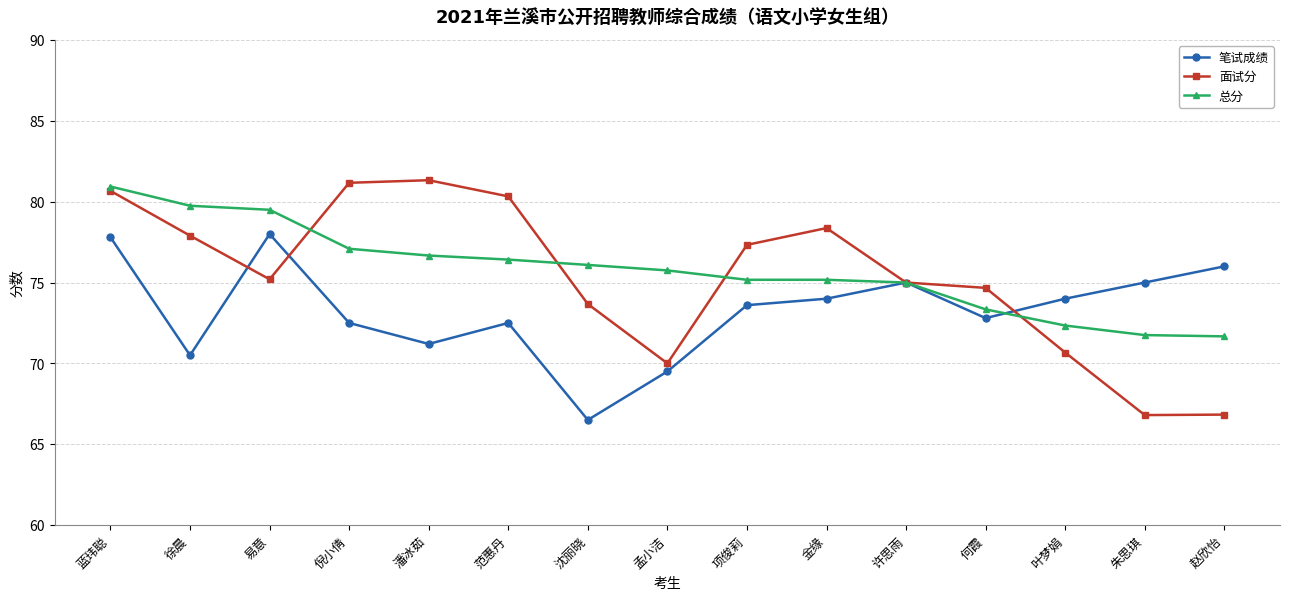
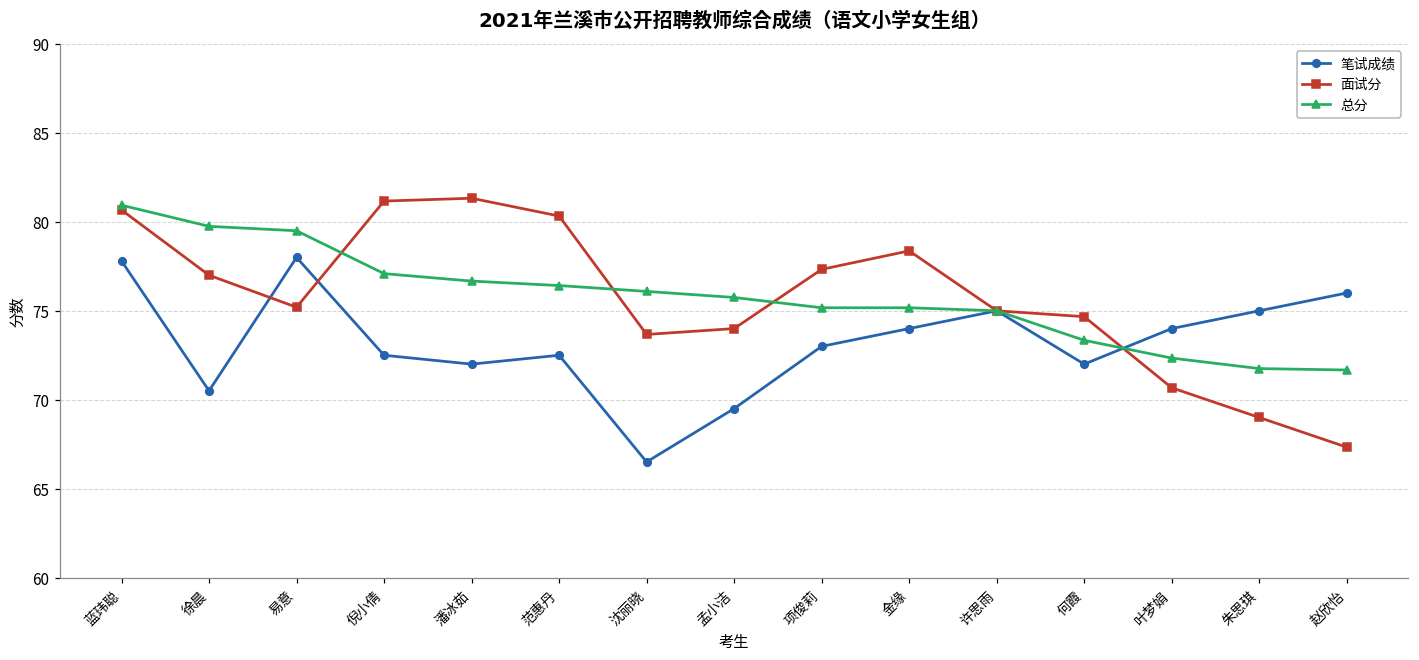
面试分, 徐晨: 77.9 -> 77.0
笔试成绩, 潘冰茹: 71.2 -> 72.0
面试分, 孟小洁: 70 -> 74
笔试成绩, 项俊莉: 73.6 -> 73.0
笔试成绩, 何霞: 72.8 -> 72.0
面试分, 朱思琪: 66.8 -> 69.0
面试分, 赵欣怡: 66.8 -> 67.3
